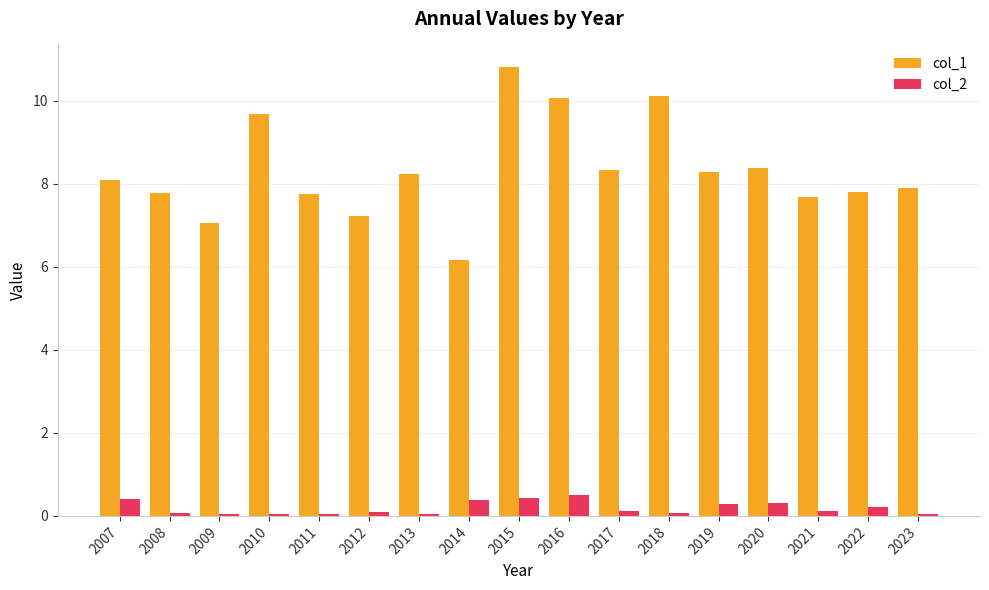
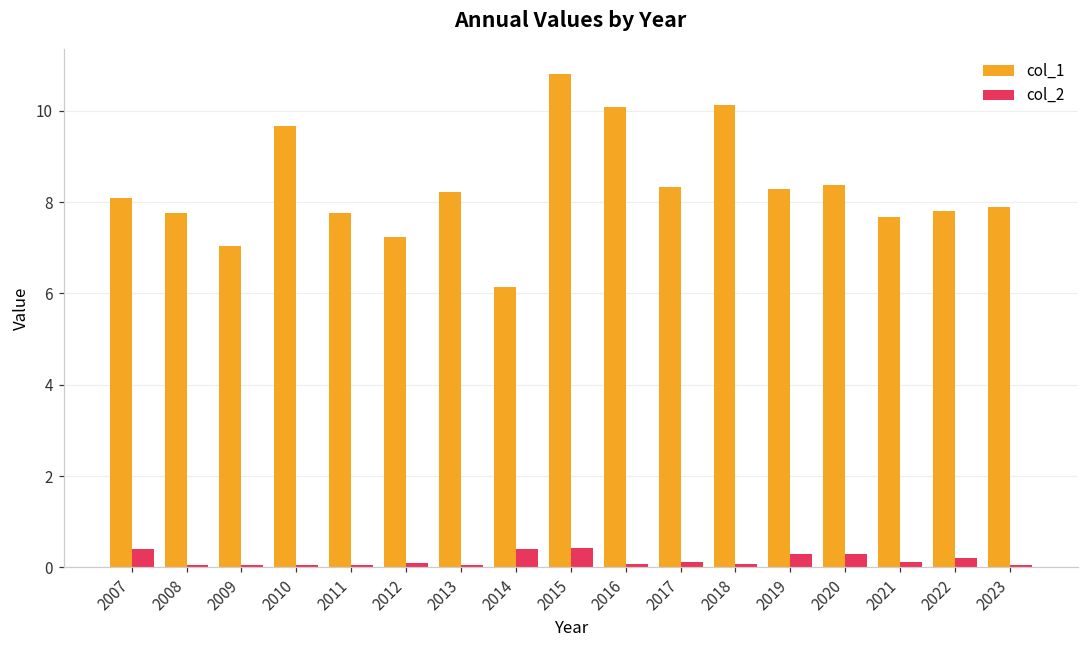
col_2, 2016: 0.5 -> 0.1
